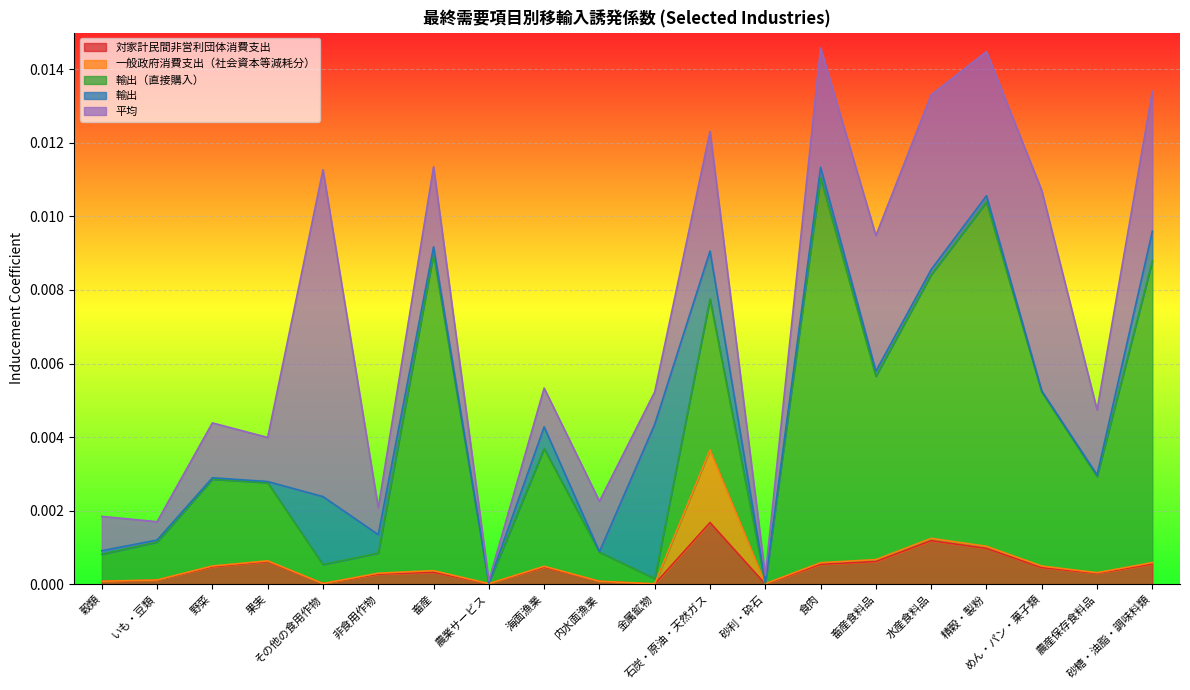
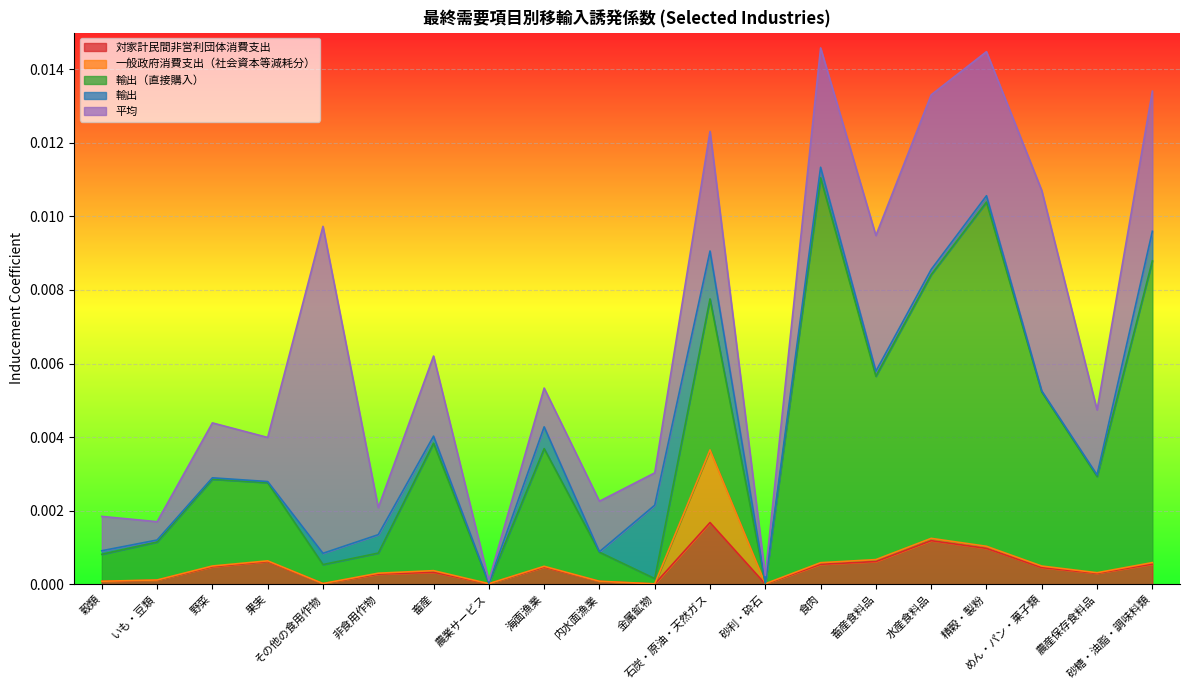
輸出, その他の食用作物: 0.0018 -> 0.0003
輸出（直接購入）, 畜産: 0.0086 -> 0.0035
輸出, 金属鉱物: 0.0042 -> 0.0020
